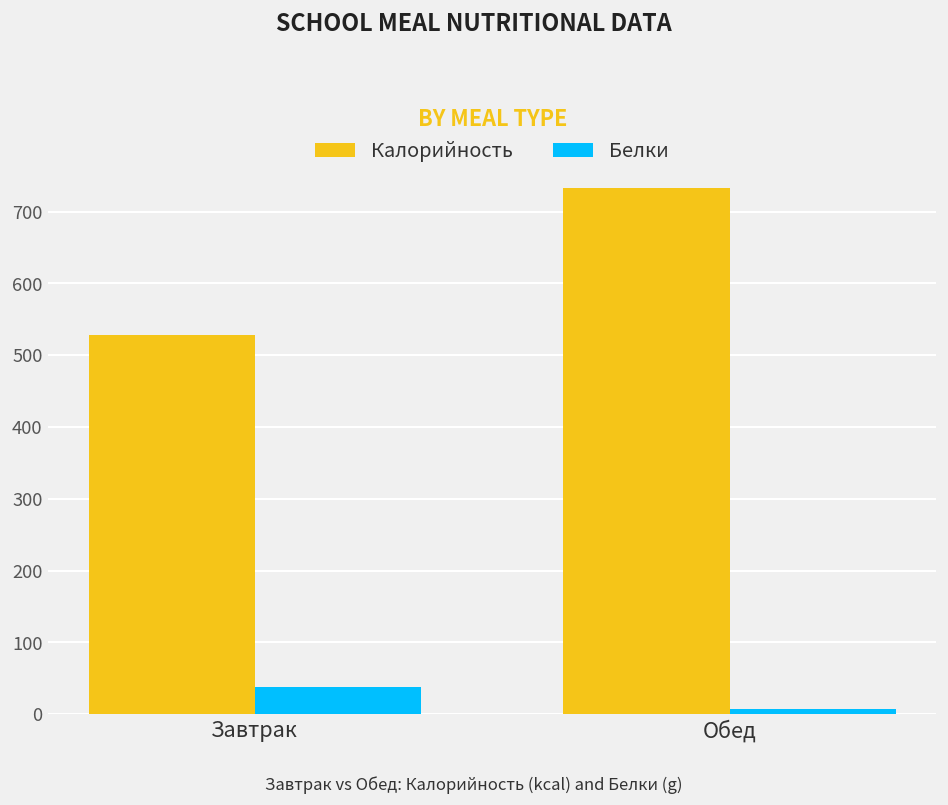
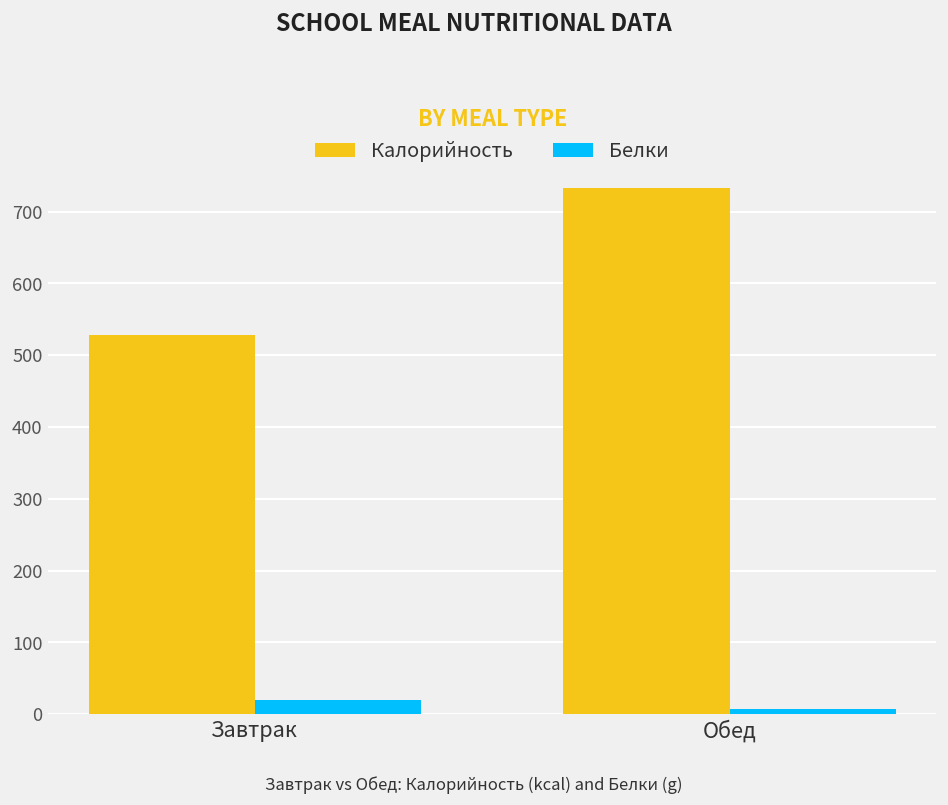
Белки, Завтрак: 40 -> 20
